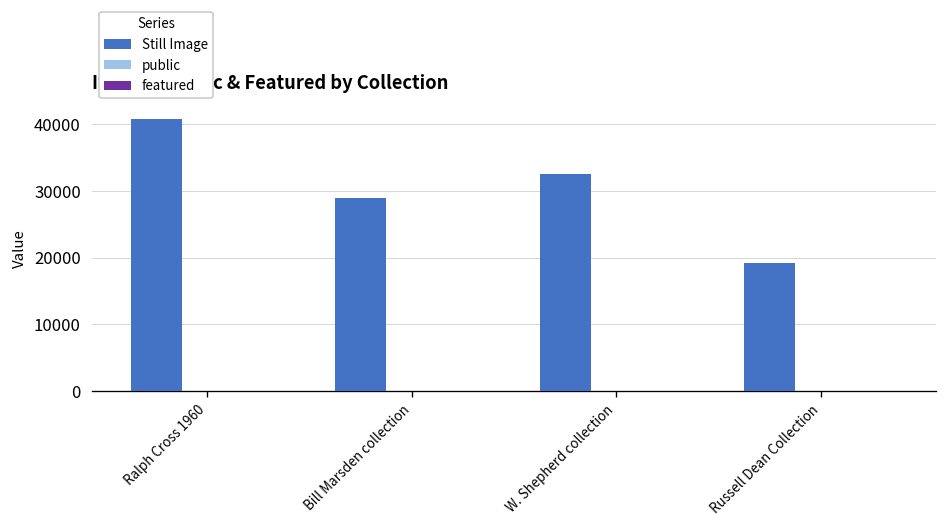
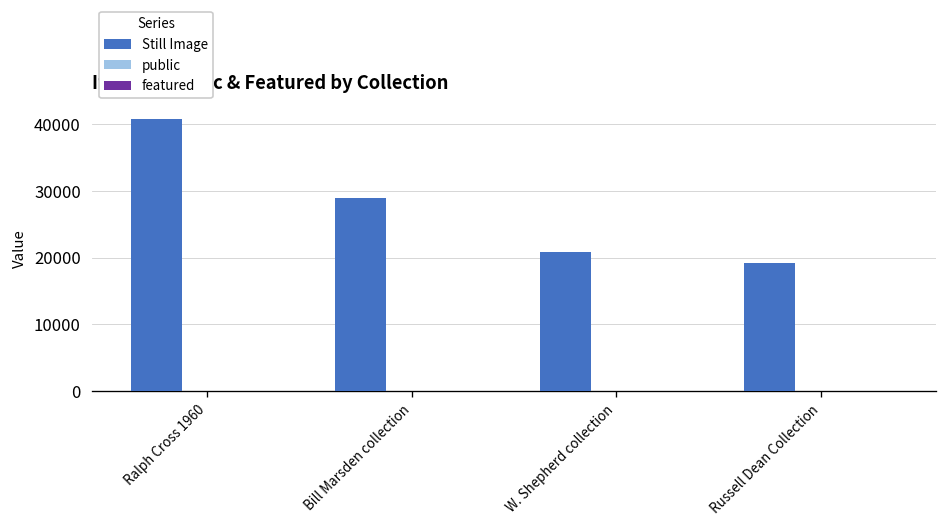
Still Image, W. Shepherd collection: 33000 -> 21000
